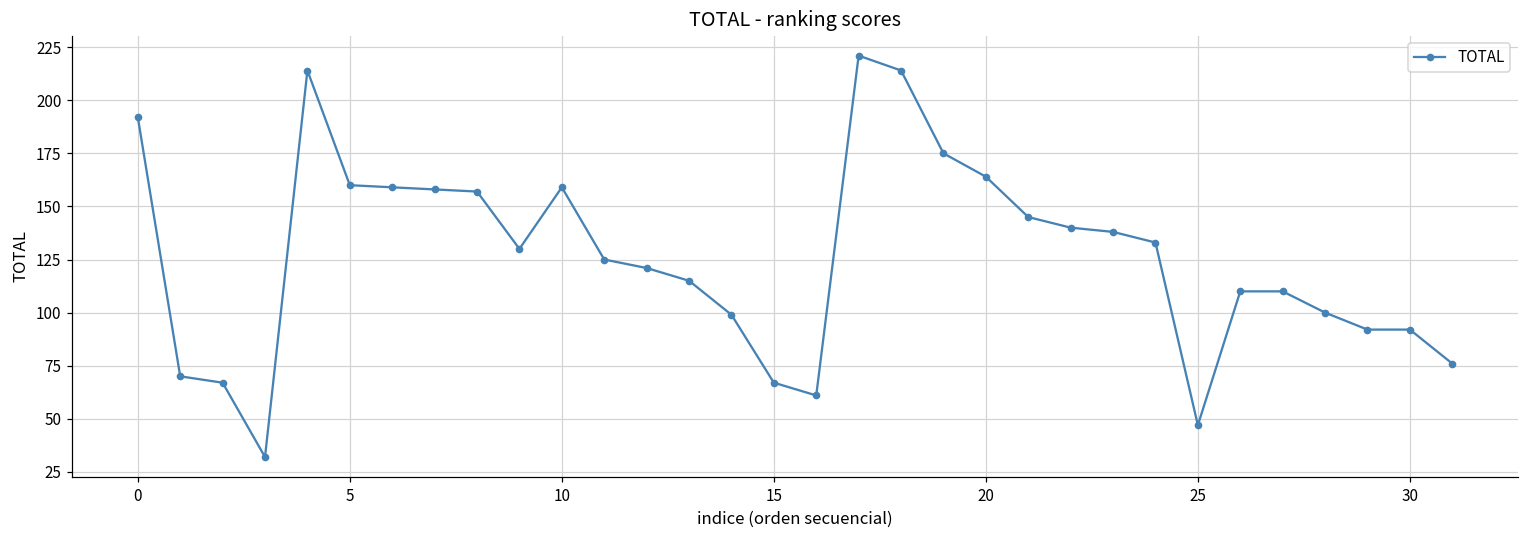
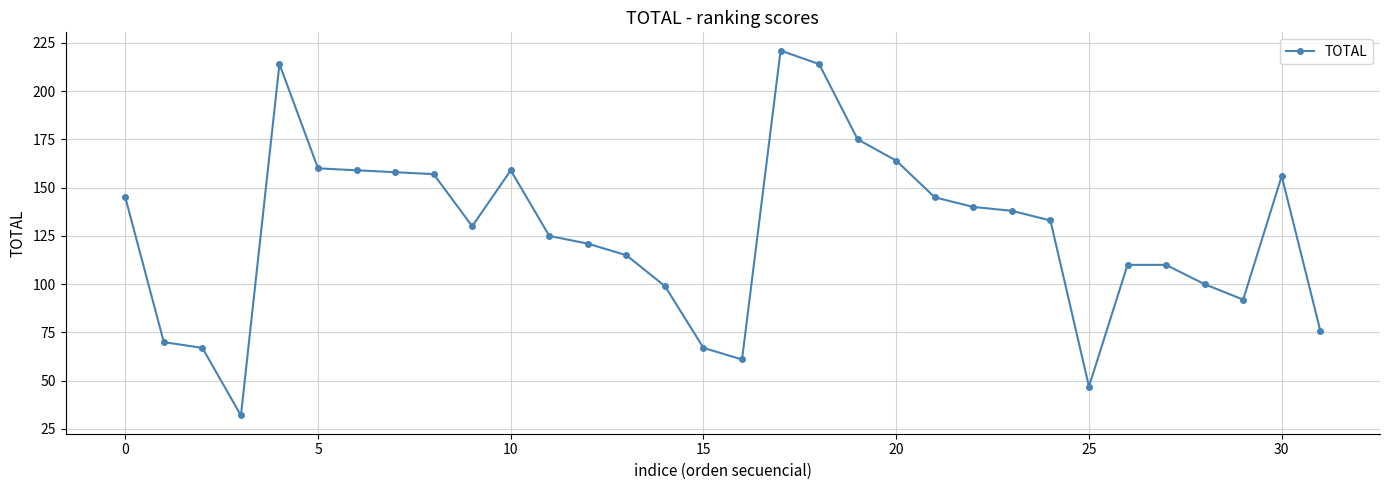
0: 192 -> 145
30: 92 -> 156
